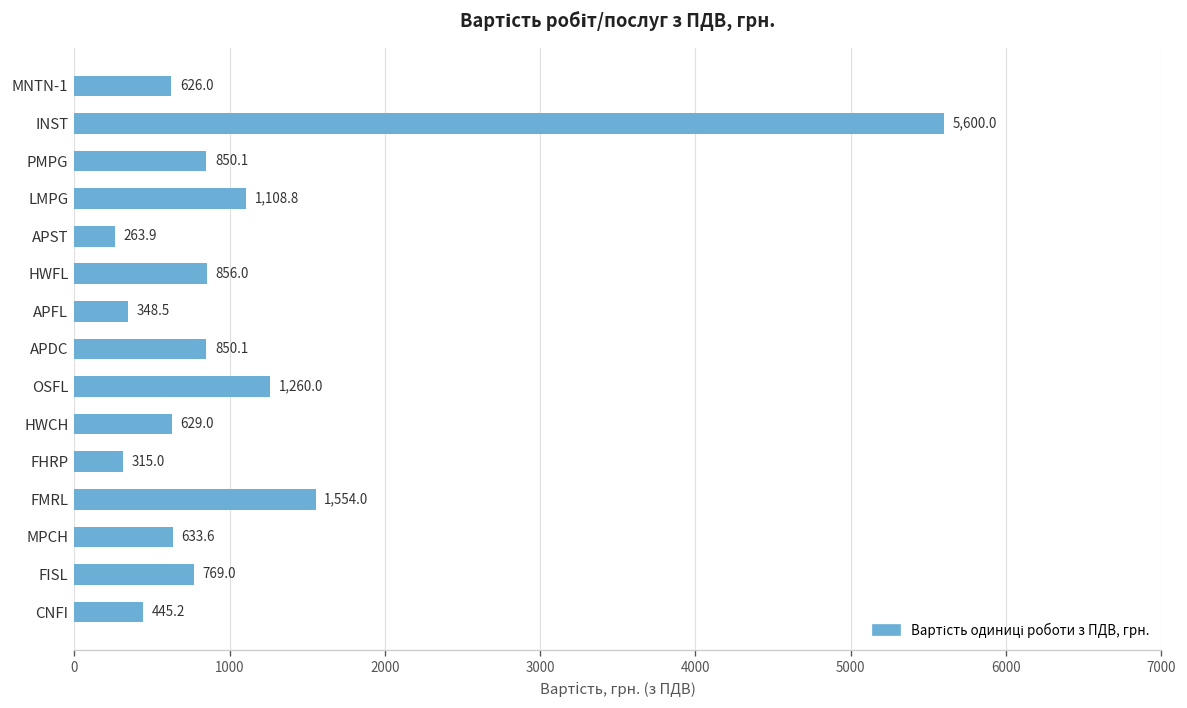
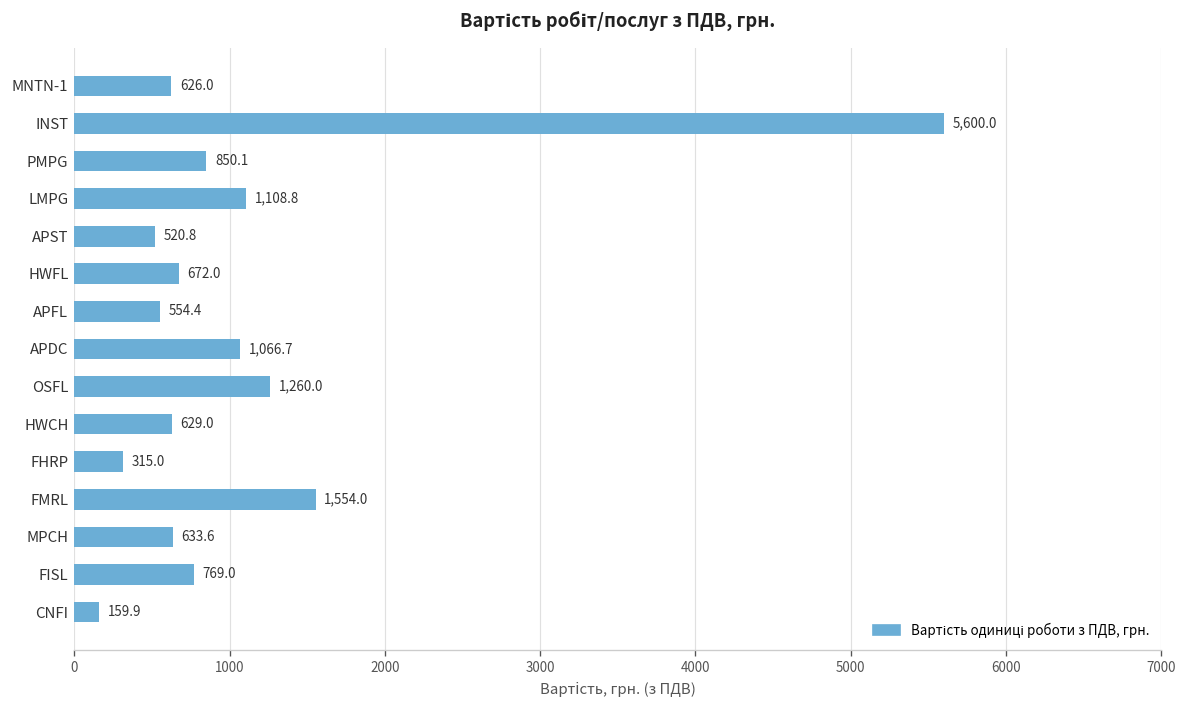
APST: 263.9 -> 520.8
HWFL: 856.0 -> 672.0
APFL: 348.5 -> 554.4
APDC: 850.1 -> 1,066.7
CNFI: 445.2 -> 159.9
